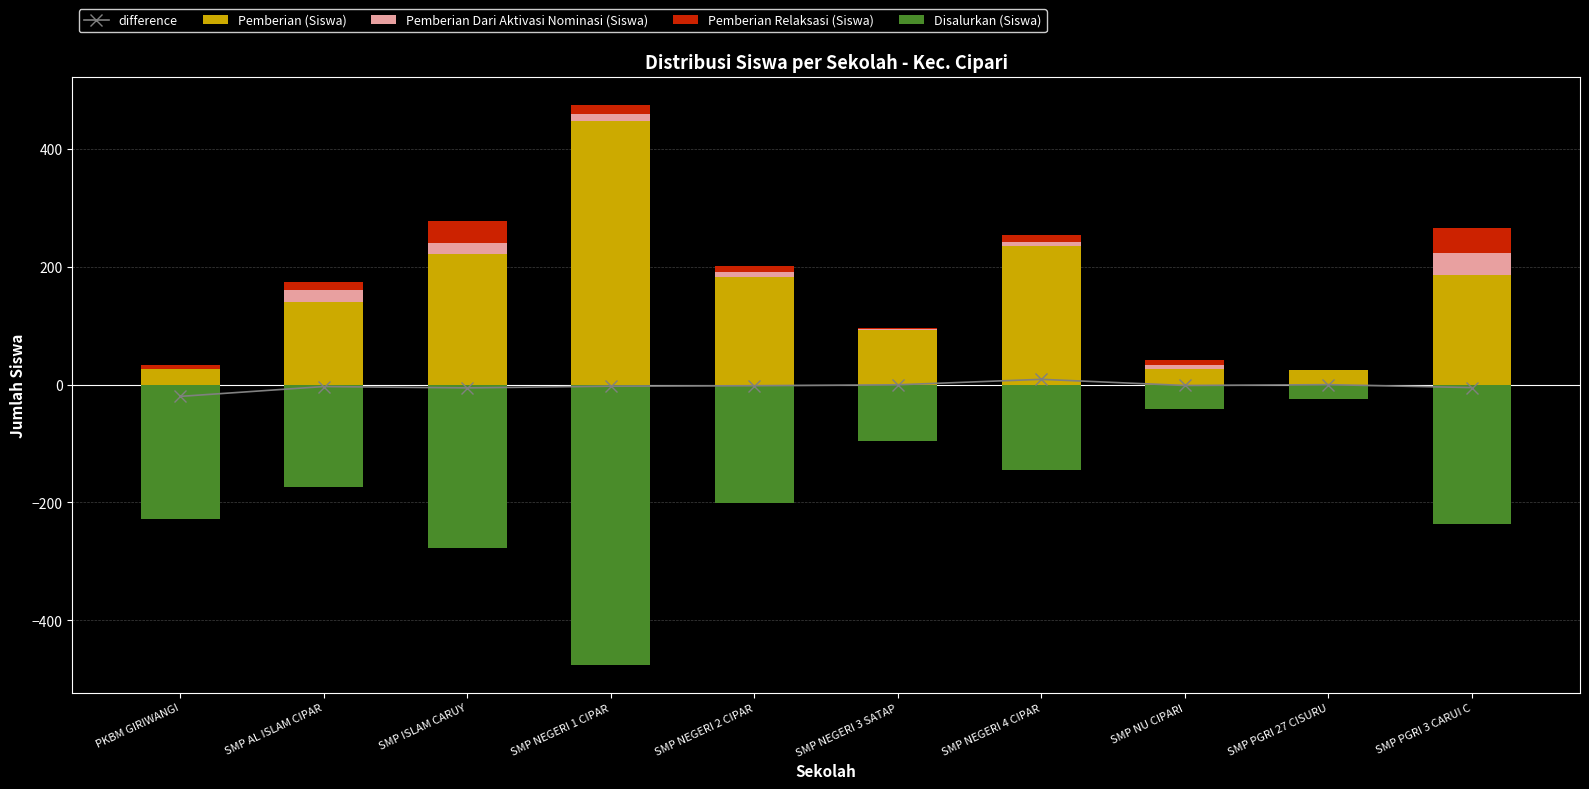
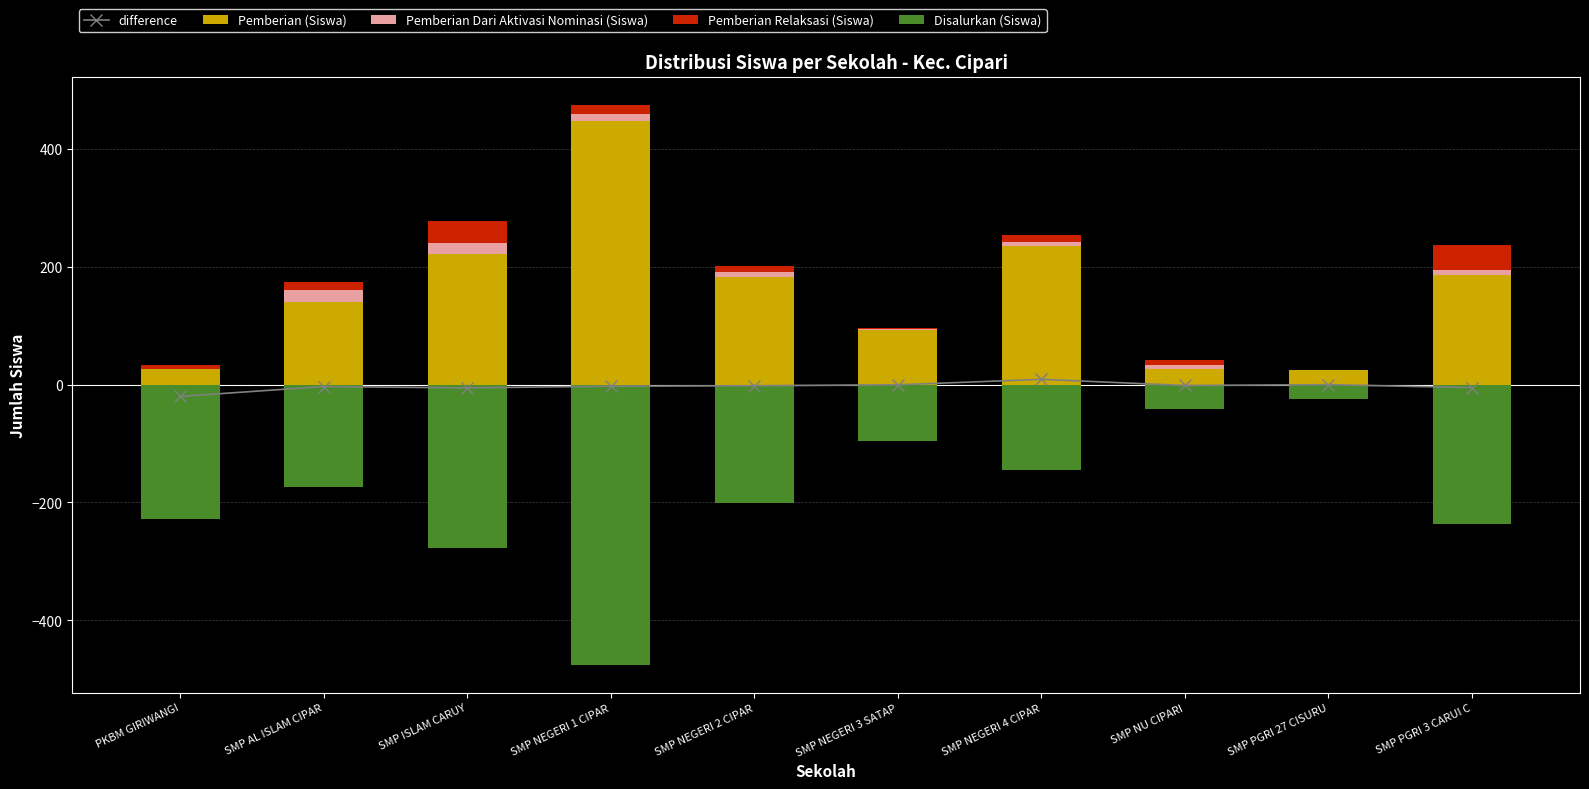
Pemberian Dari Aktivasi Nominasi (Siswa), SMP PGRI 3 CARUI C: 40 -> 10
